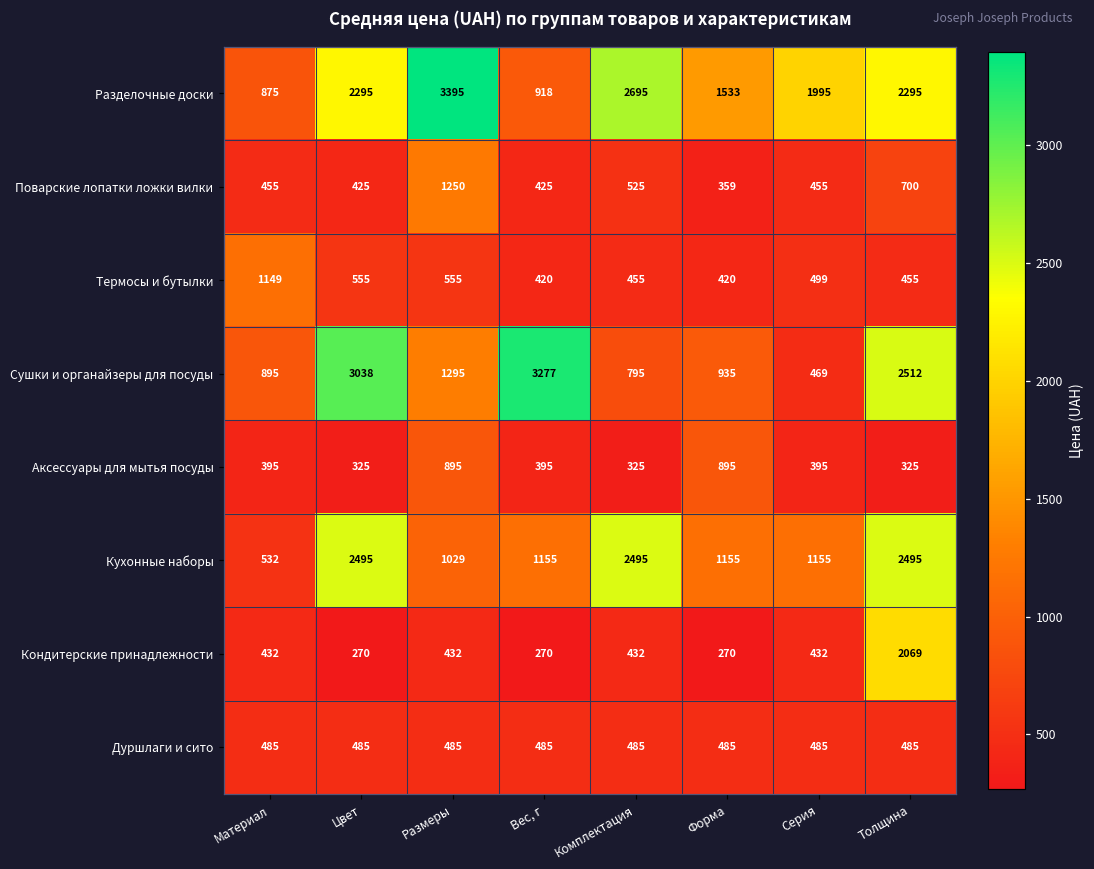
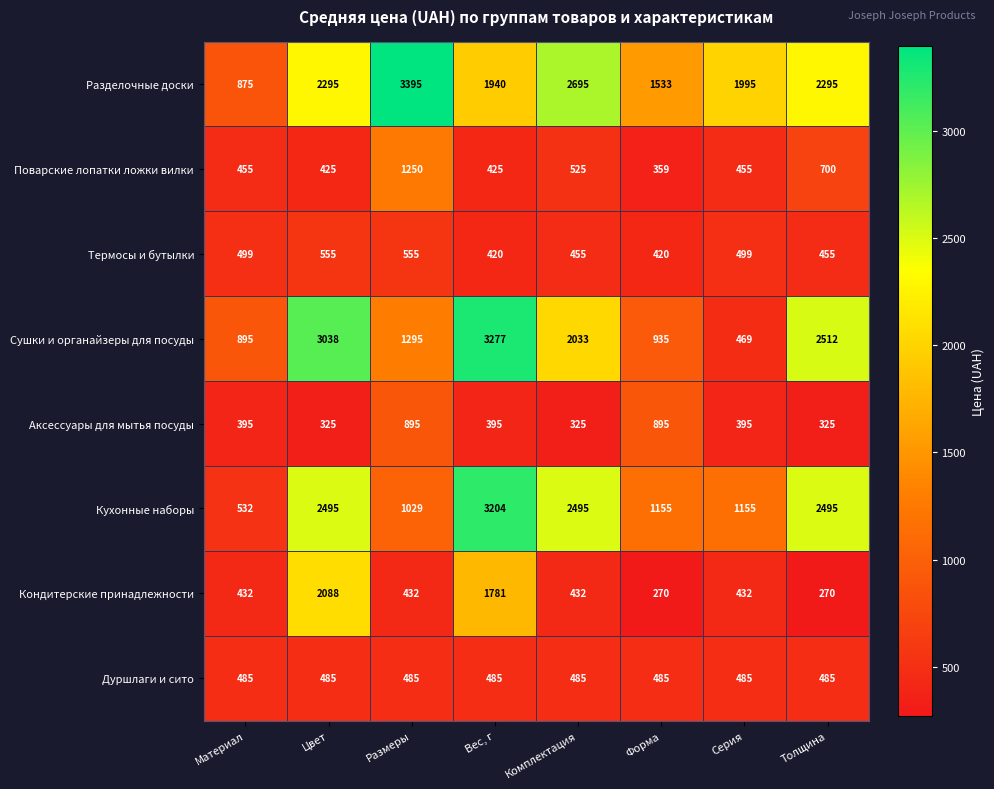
Разделочные доски, Вес, г: 918 -> 1940
Термосы и бутылки, Материал: 1149 -> 499
Сушки и органайзеры для посуды, Комплектация: 795 -> 2033
Кухонные наборы, Вес, г: 1155 -> 3204
Кондитерские принадлежности, Цвет: 270 -> 2088
Кондитерские принадлежности, Вес, г: 270 -> 1781
Кондитерские принадлежности, Толщина: 2069 -> 270
